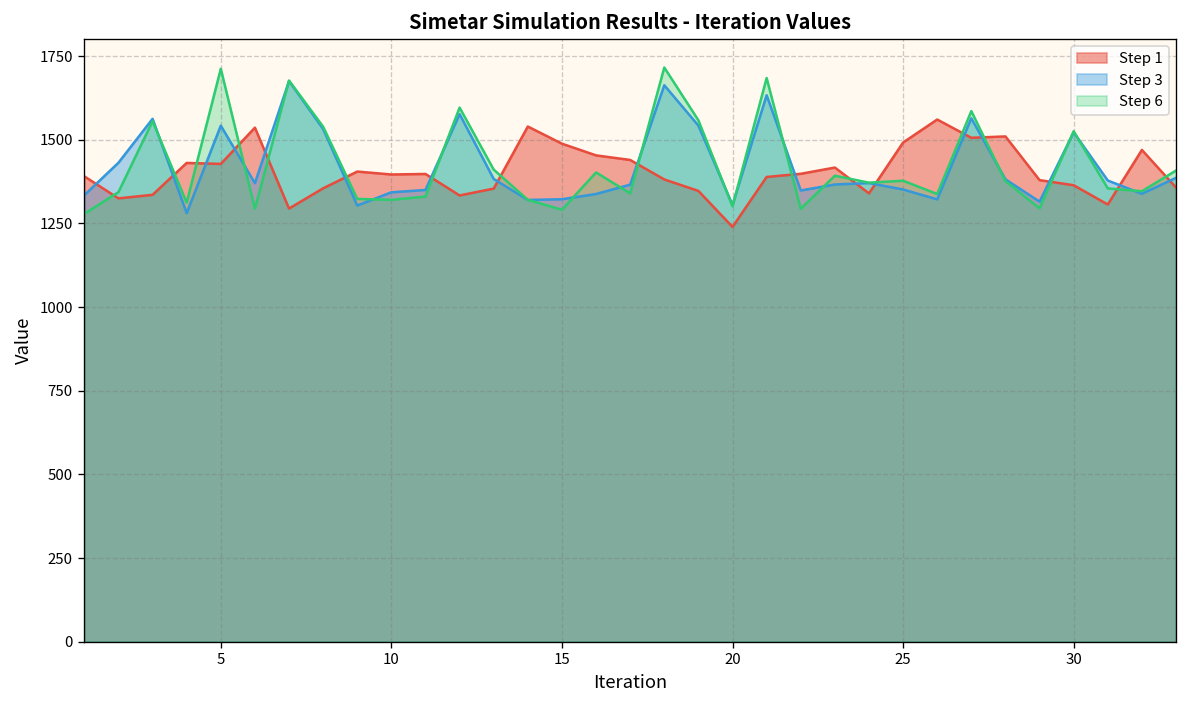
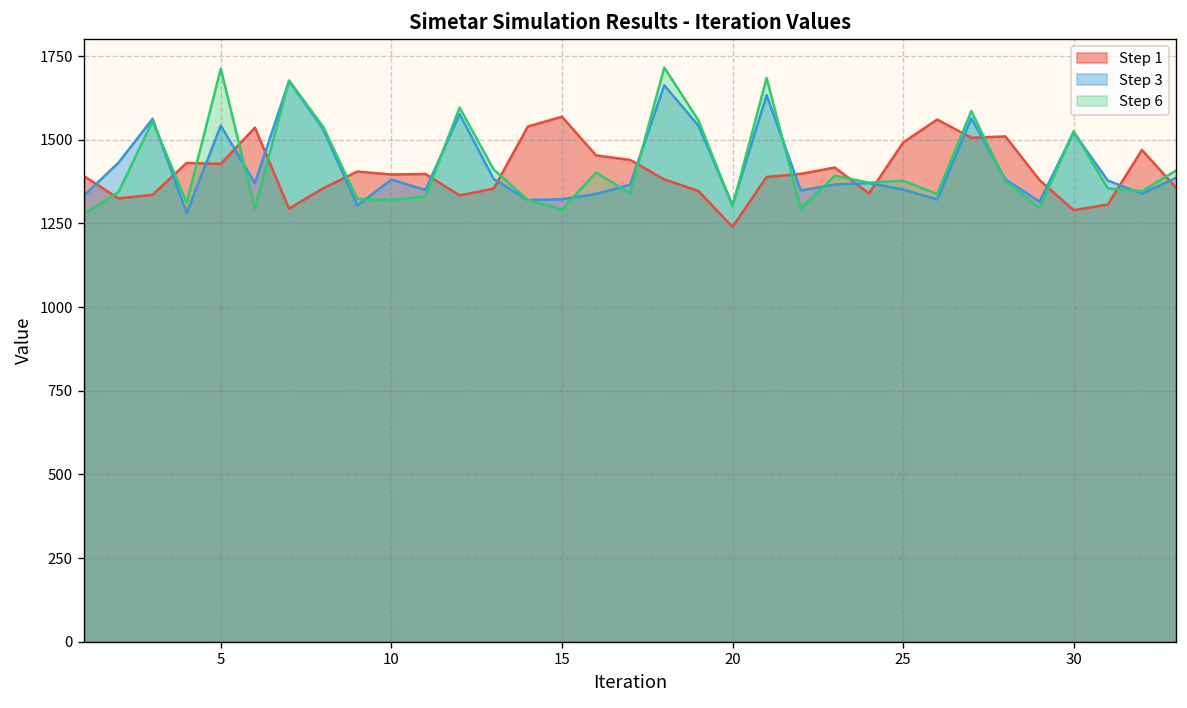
Step 3, 10: 1340 -> 1380
Step 1, 15: 1490 -> 1570
Step 1, 30: 1360 -> 1290
